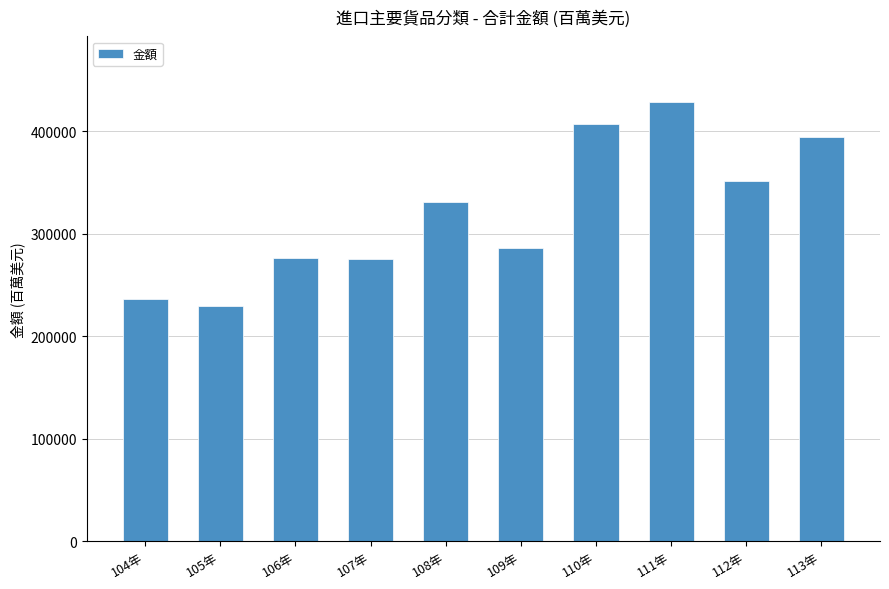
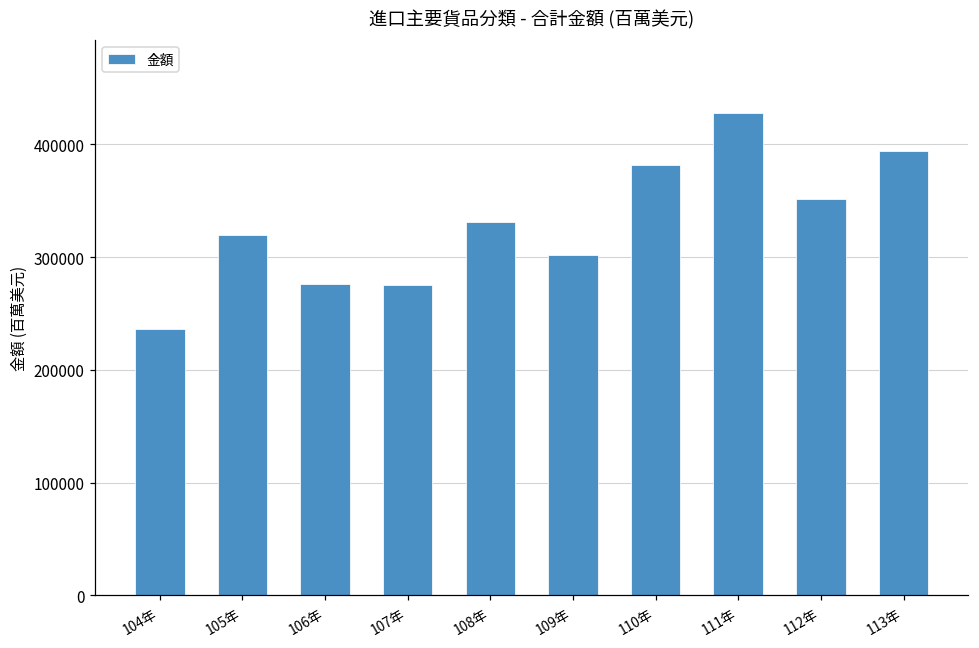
105年: 229000 -> 320000
109年: 286000 -> 302000
110年: 407000 -> 382000
